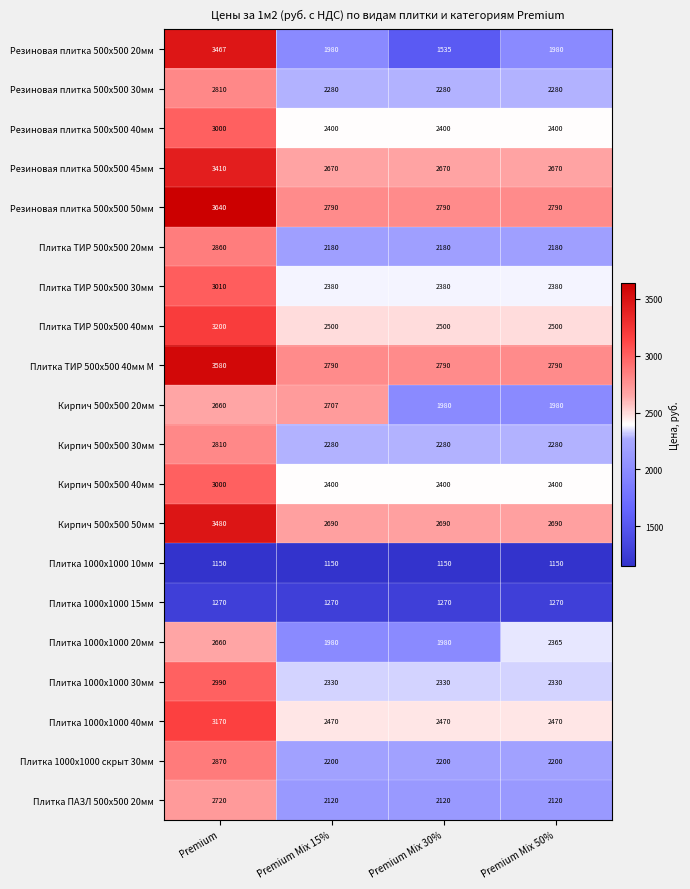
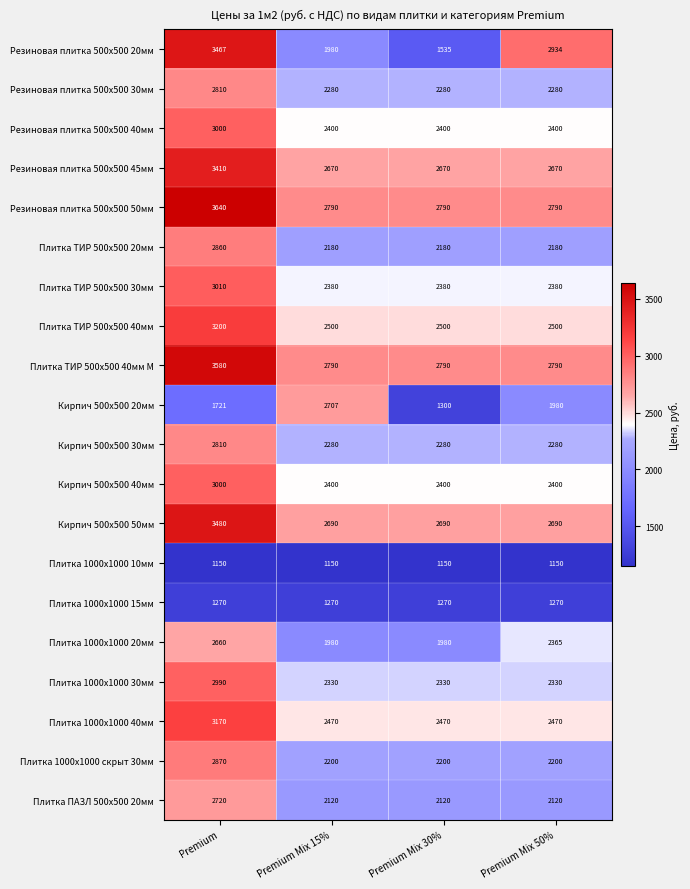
Резиновая плитка 500х500 20мм, Premium Mix 50%: 1980 -> 2934
Кирпич 500х500 20мм, Premium: 2660 -> 1721
Кирпич 500х500 20мм, Premium Mix 30%: 1980 -> 1300
